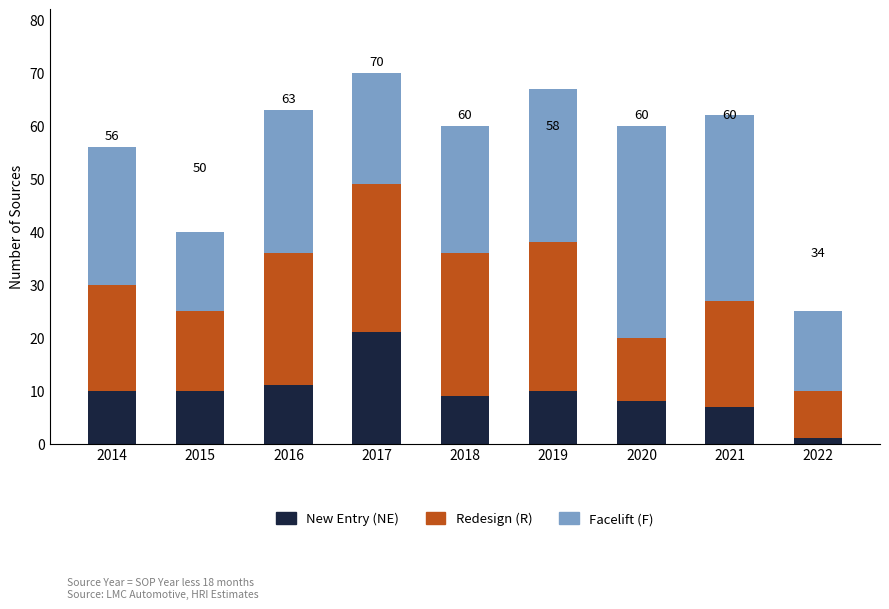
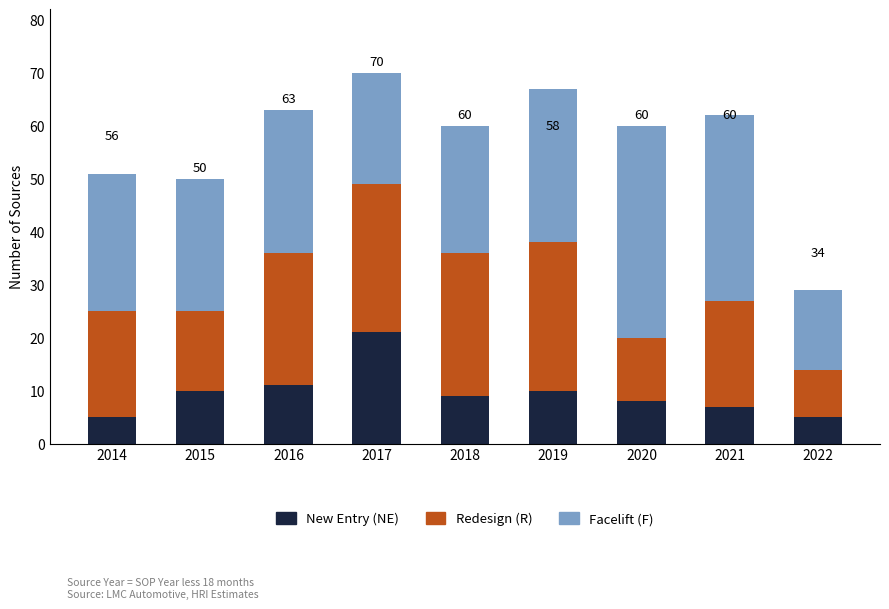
New Entry (NE), 2014: 10 -> 5
Facelift (F), 2015: 15 -> 25
New Entry (NE), 2022: 1 -> 5
